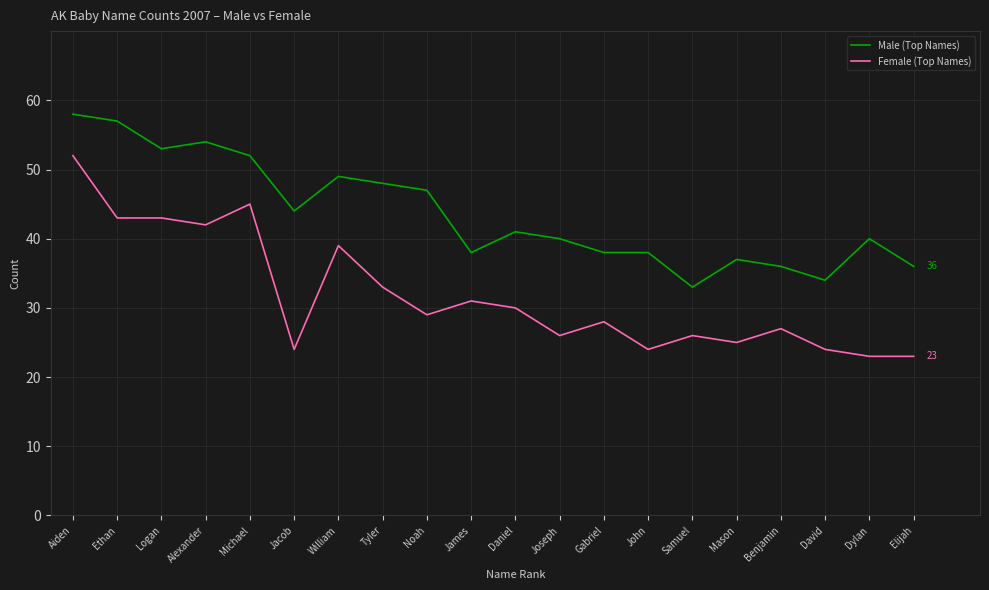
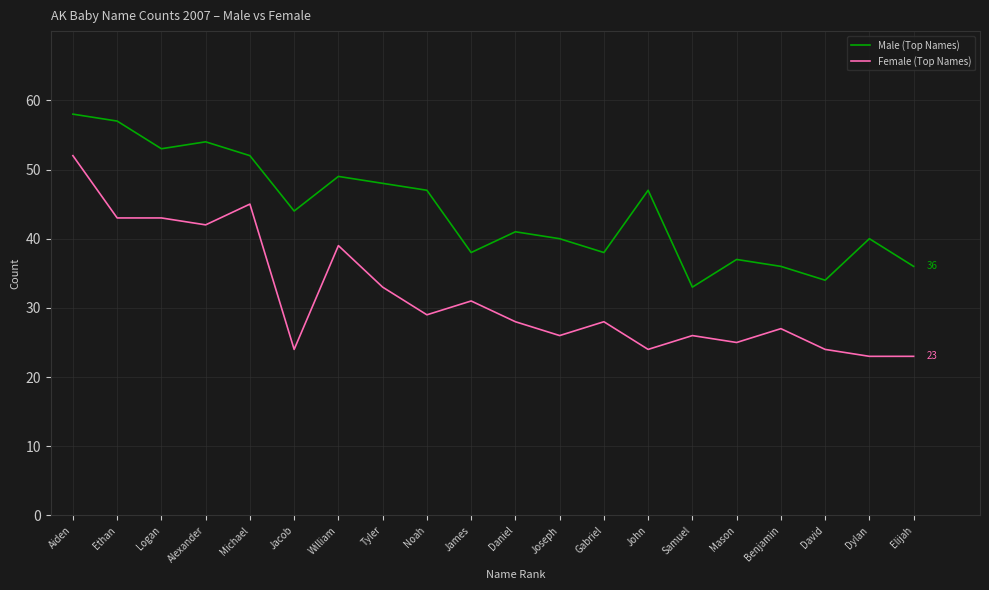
Female (Top Names), Daniel: 30 -> 28
Male (Top Names), John: 38 -> 47
